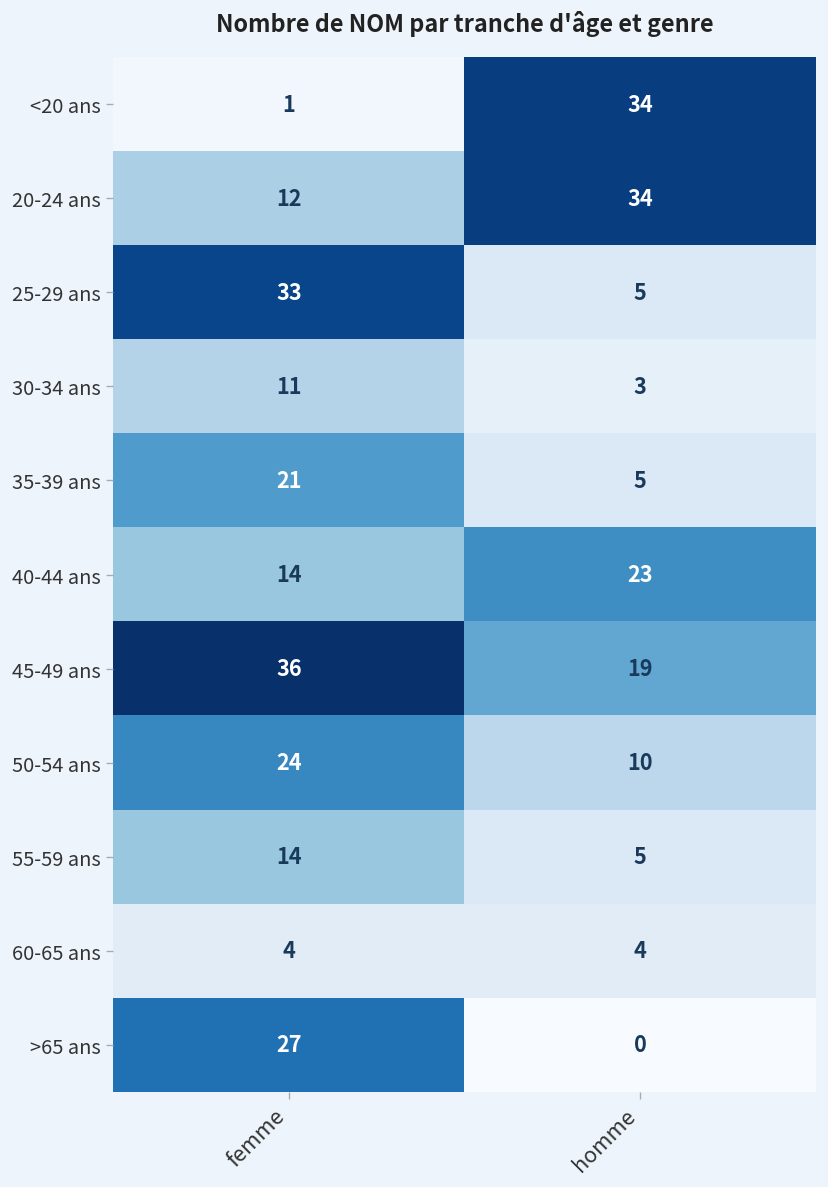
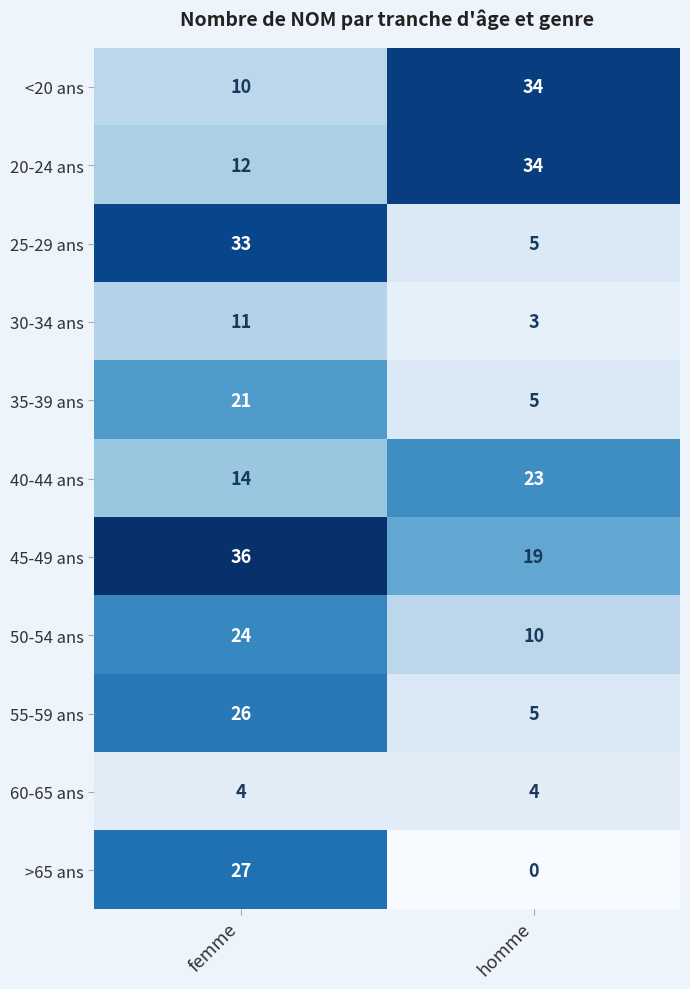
<20 ans, femme: 1 -> 10
55-59 ans, femme: 14 -> 26
